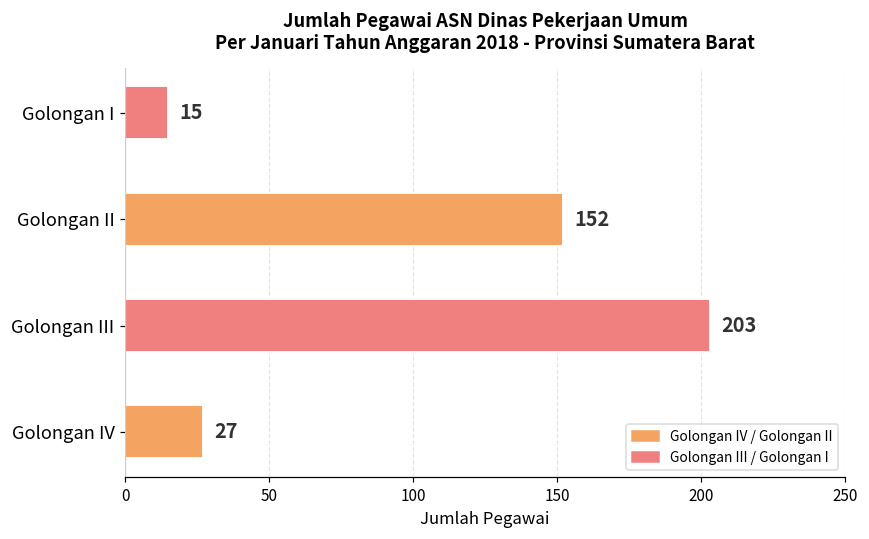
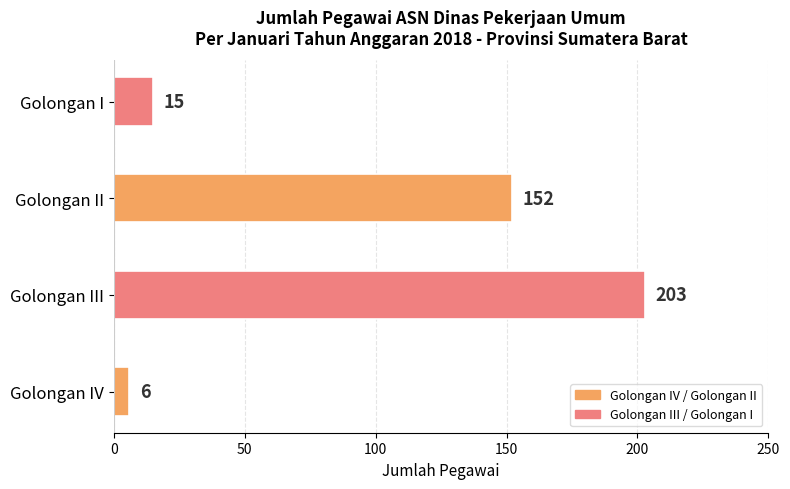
Golongan IV: 27 -> 6
